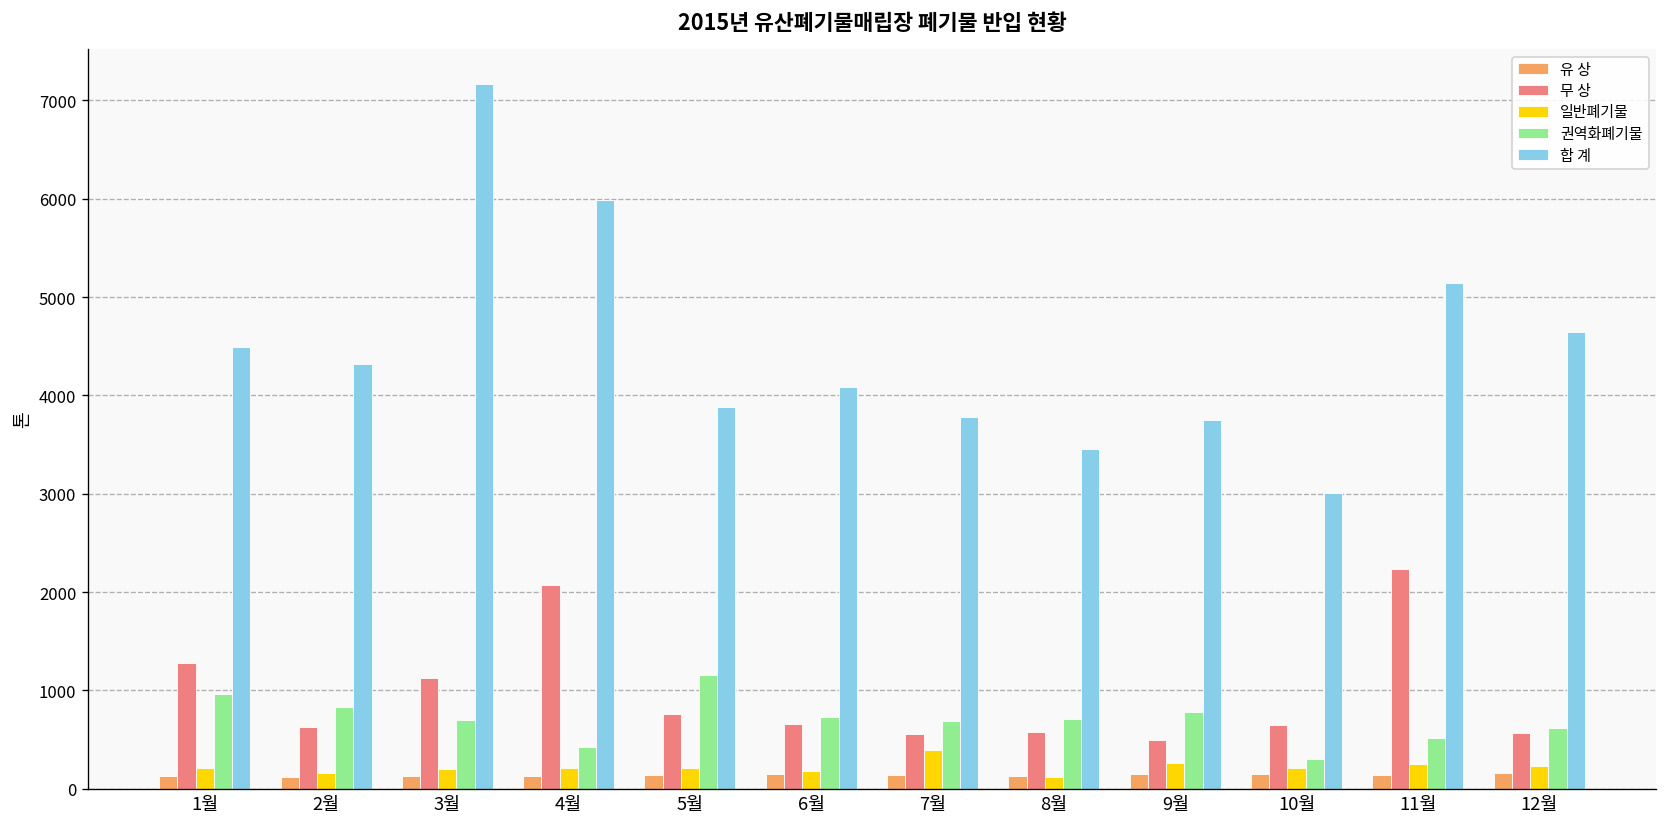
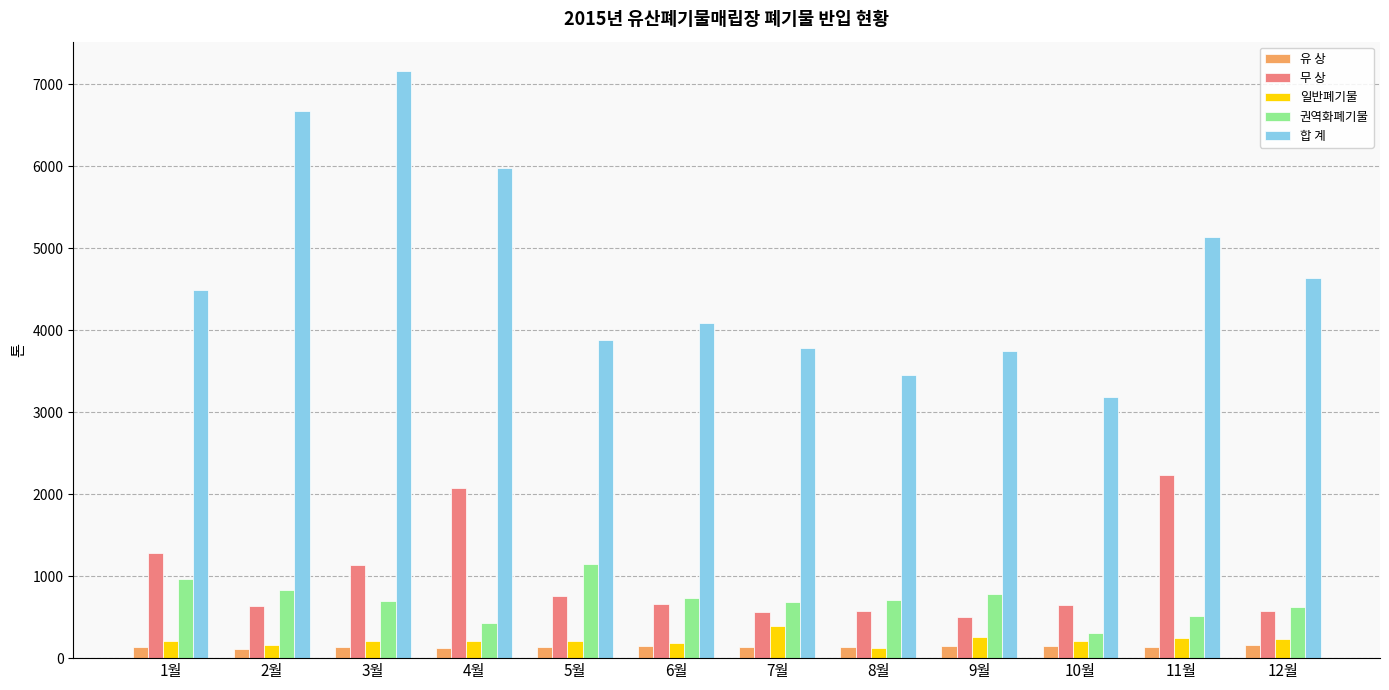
합 계, 2월: 4300 -> 6700
합 계, 10월: 3000 -> 3200
